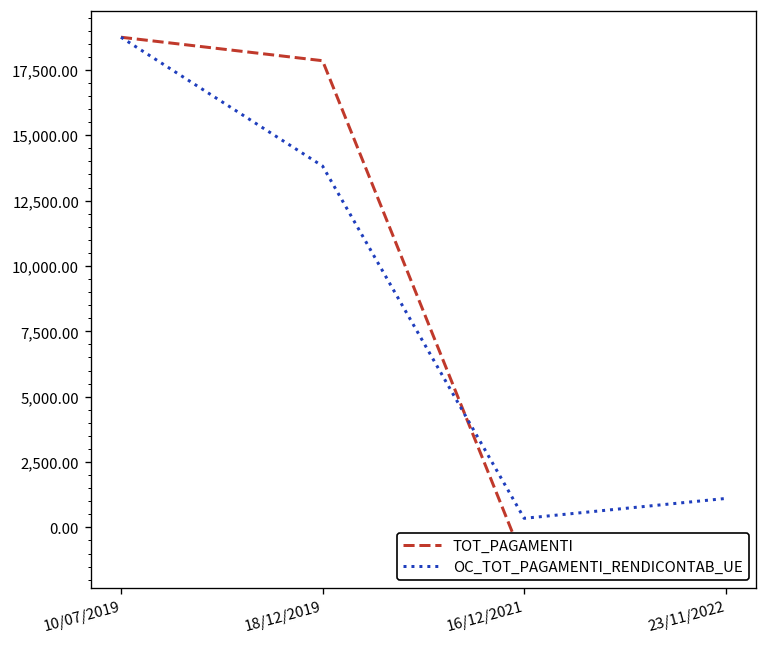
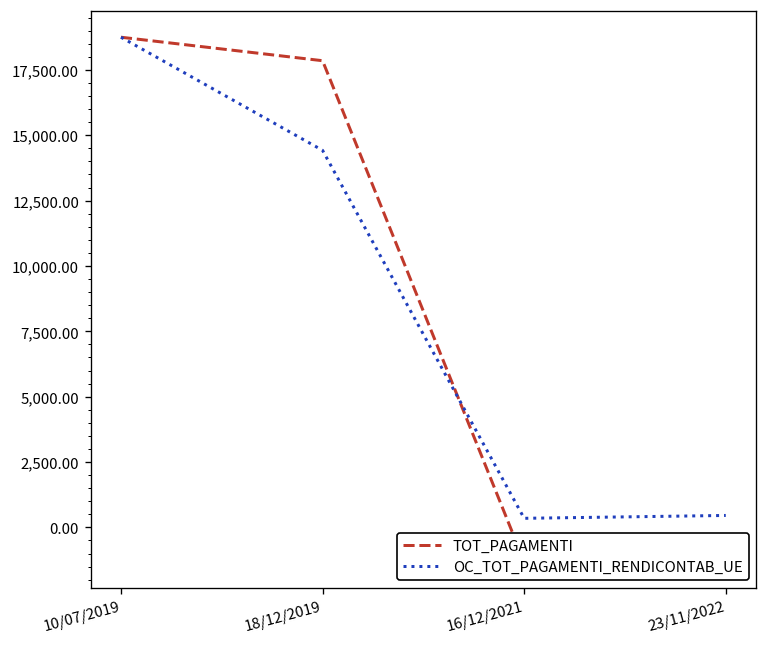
OC_TOT_PAGAMENTI_RENDICONTAB_UE, 18/12/2019: 13,800 -> 14,400
OC_TOT_PAGAMENTI_RENDICONTAB_UE, 23/11/2022: 1,100 -> 500
